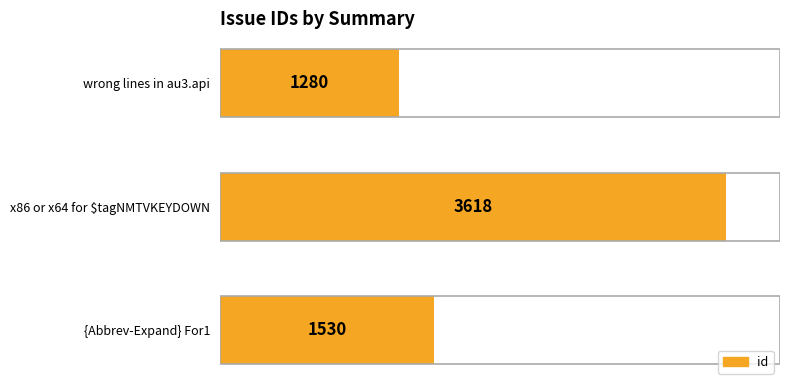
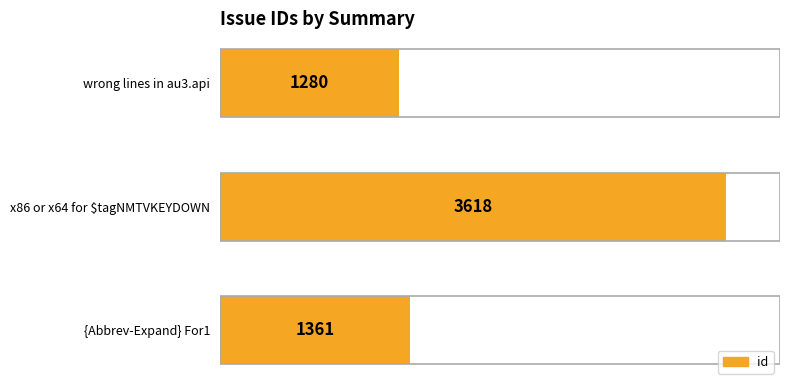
{Abbrev-Expand} For1: 1530 -> 1361
